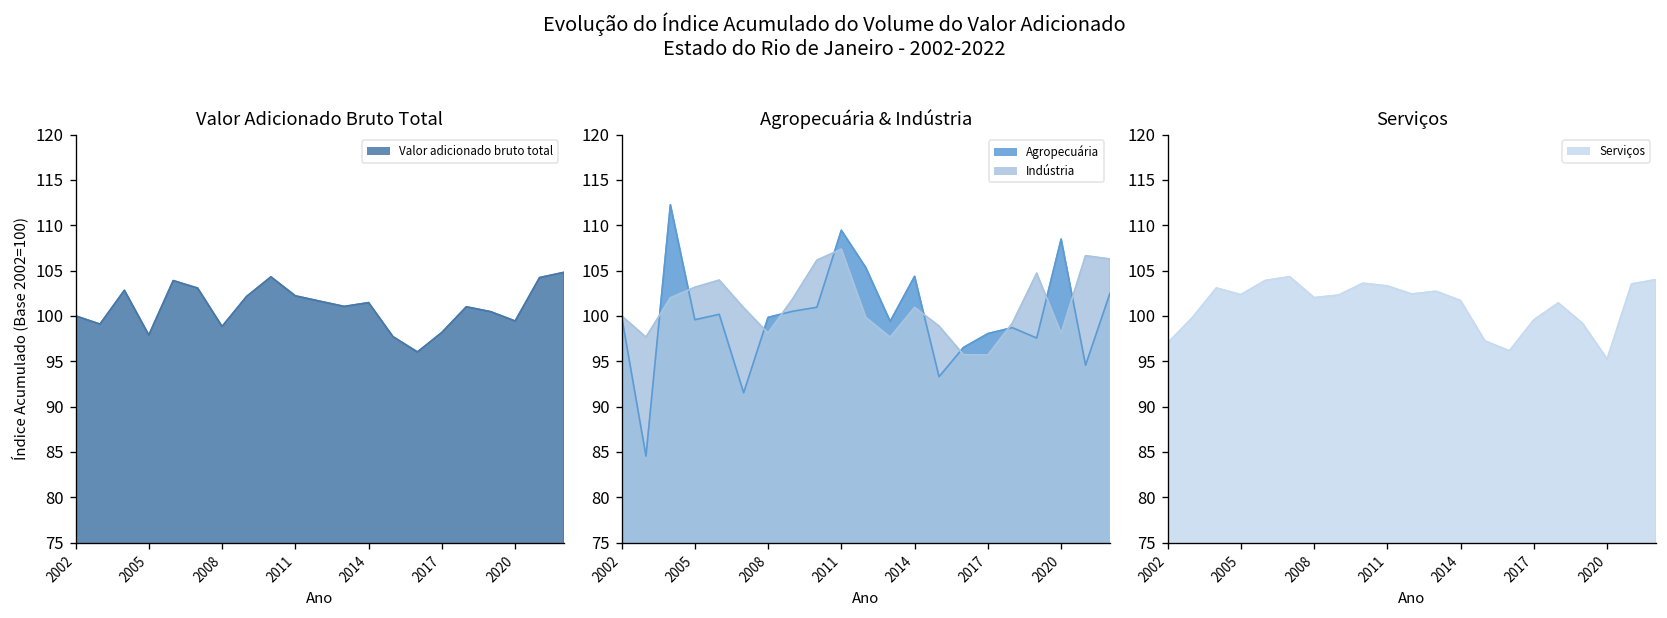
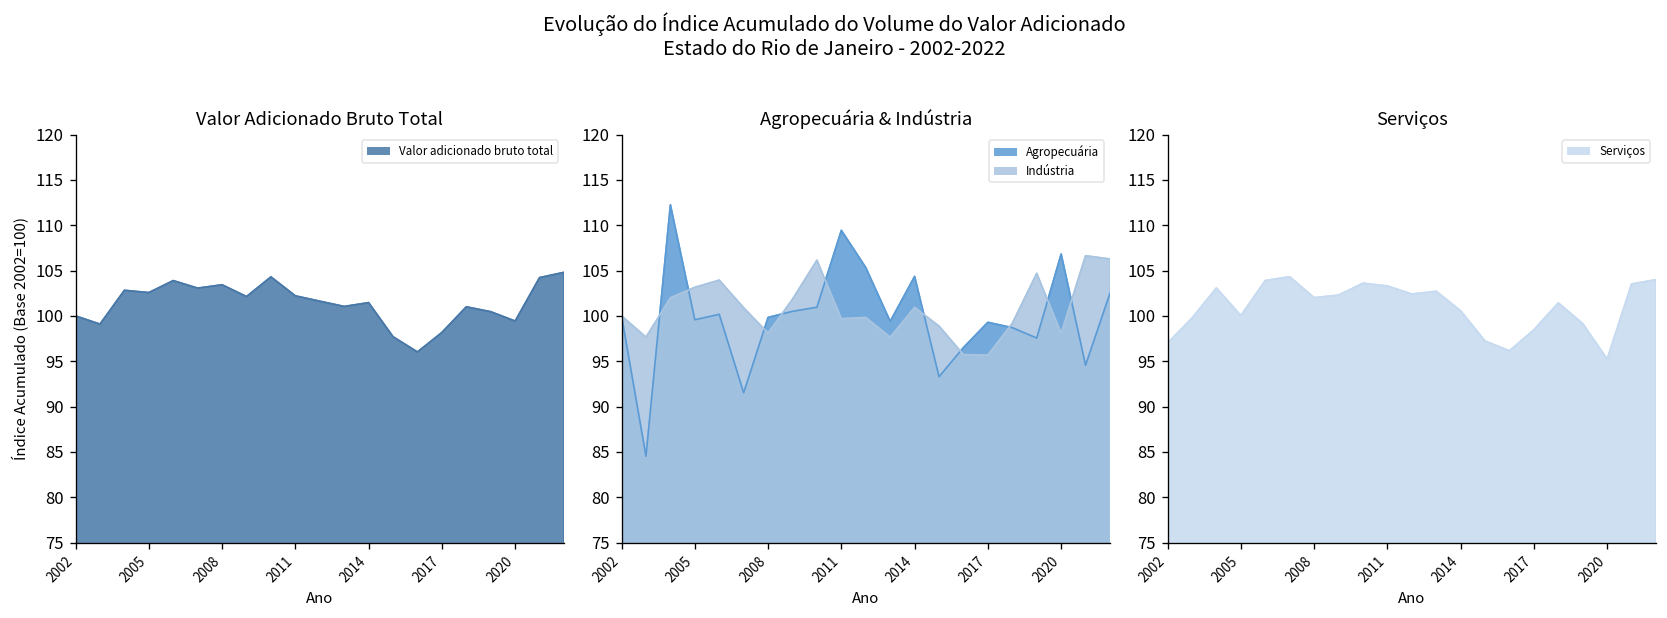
Valor Adicionado Bruto Total, 2005: 98 -> 103
Valor Adicionado Bruto Total, 2008: 99 -> 103
Agropecuária & Indústria, Indústria, 2011: 107 -> 100
Agropecuária & Indústria, Agropecuária, 2017: 98 -> 99
Agropecuária & Indústria, Agropecuária, 2020: 108 -> 107
Serviços, 2005: 102 -> 100
Serviços, 2014: 102 -> 101
Serviços, 2017: 100 -> 98
